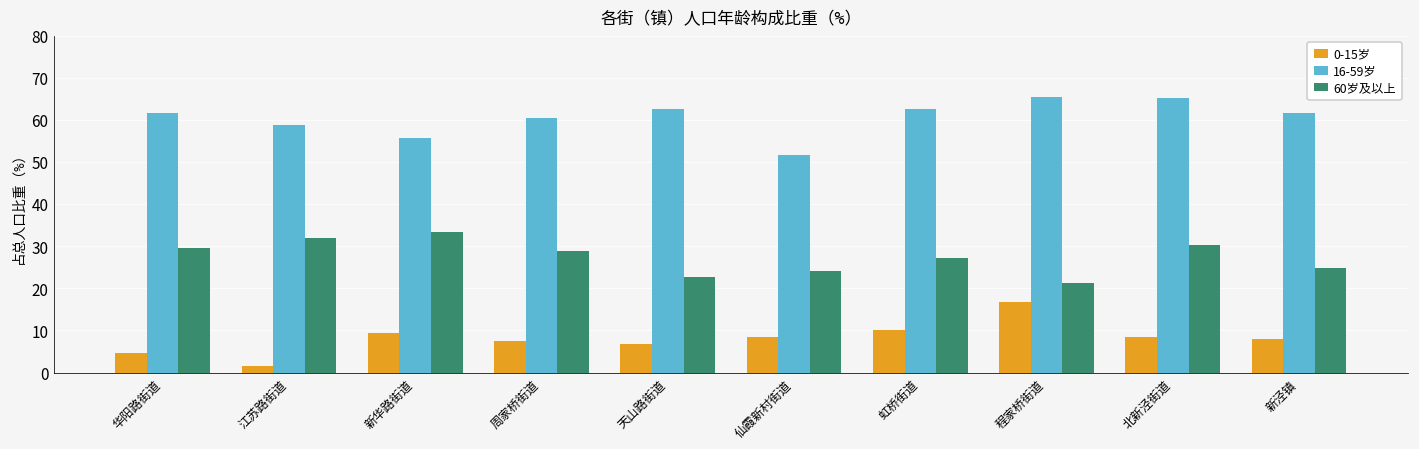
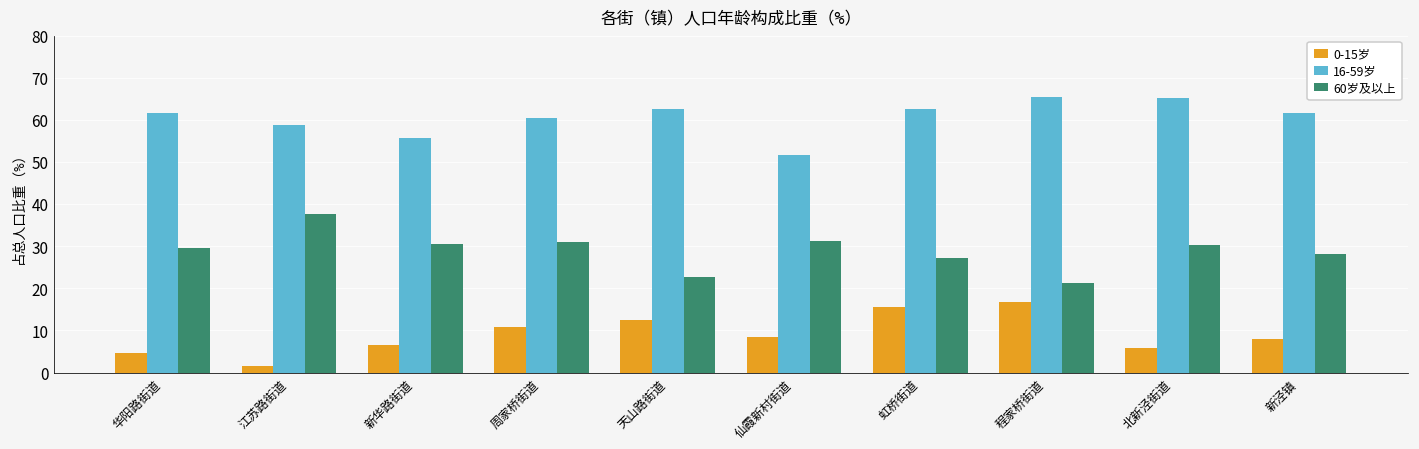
60岁及以上, 江苏路街道: 32 -> 38
0-15岁, 新华路街道: 9 -> 7
60岁及以上, 新华路街道: 33 -> 30
0-15岁, 周家桥街道: 7 -> 11
60岁及以上, 周家桥街道: 29 -> 31
0-15岁, 天山路街道: 7 -> 13
60岁及以上, 仙霞新村街道: 24 -> 31
0-15岁, 虹桥街道: 10 -> 16
0-15岁, 北新泾街道: 8 -> 6
60岁及以上, 新泾镇: 25 -> 28
